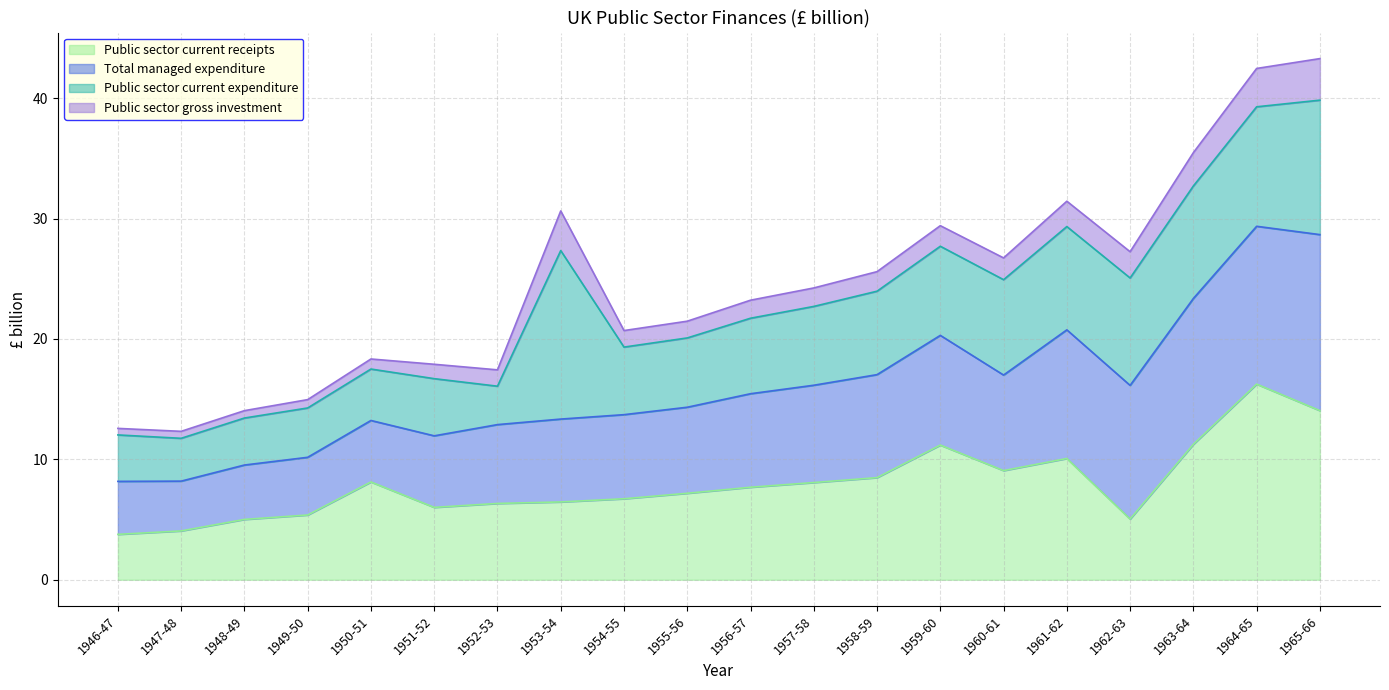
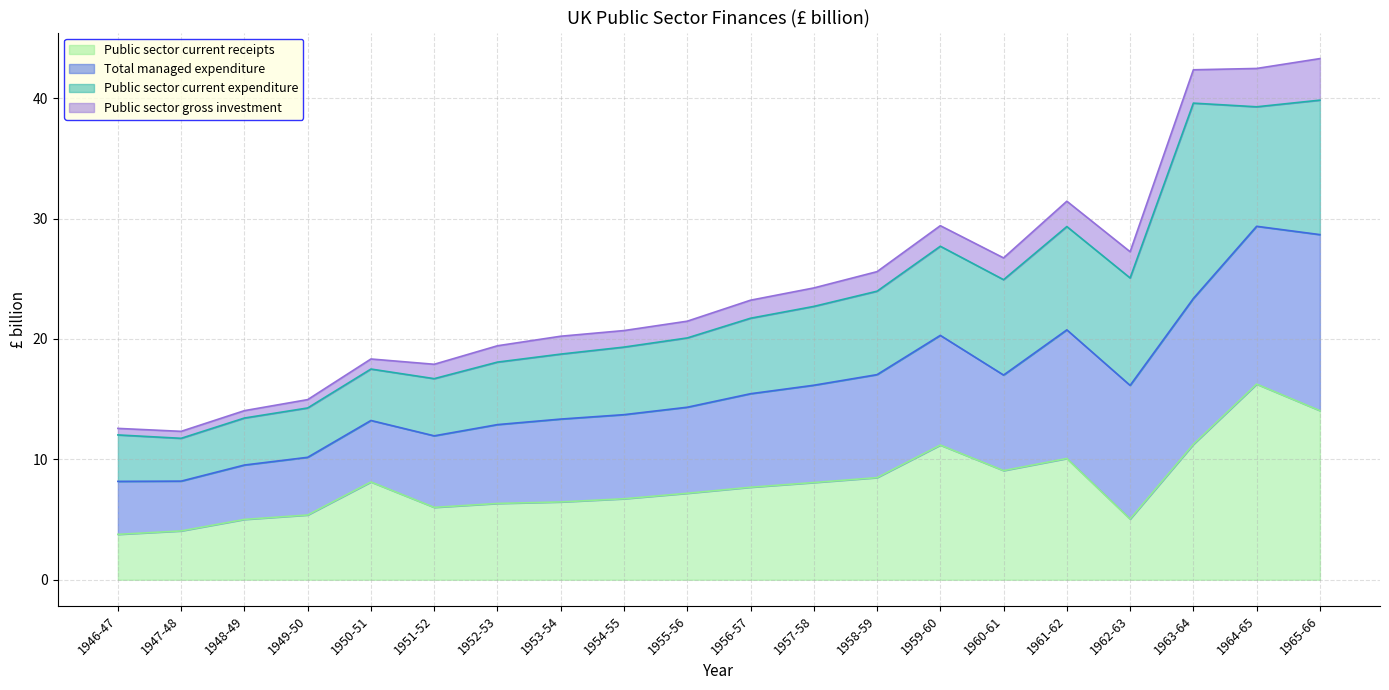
Public sector current expenditure, 1952-53: 3.2 -> 5.2
Public sector current expenditure, 1953-54: 14.0 -> 5.4
Public sector gross investment, 1953-54: 3.3 -> 1.5
Public sector current expenditure, 1963-64: 9.3 -> 16.2
